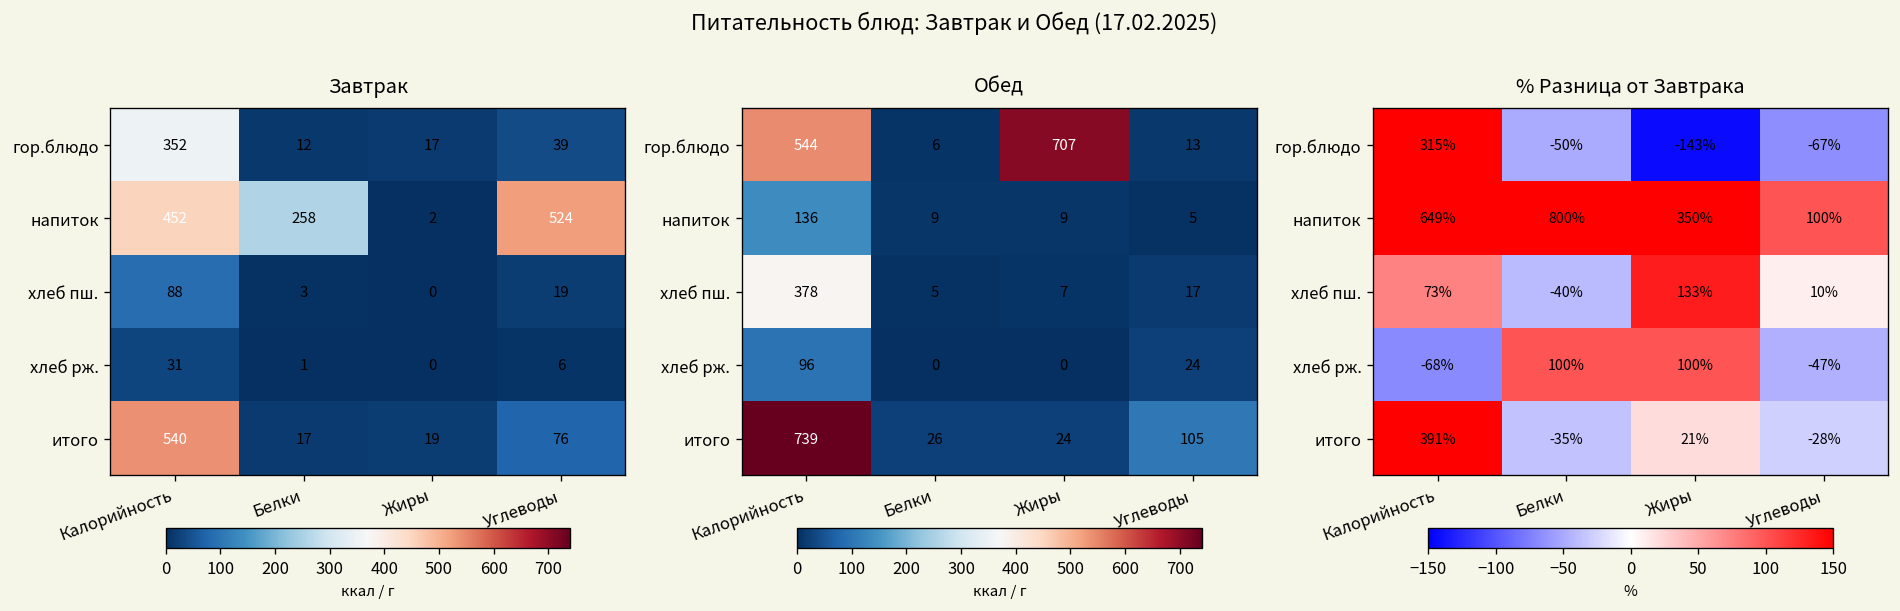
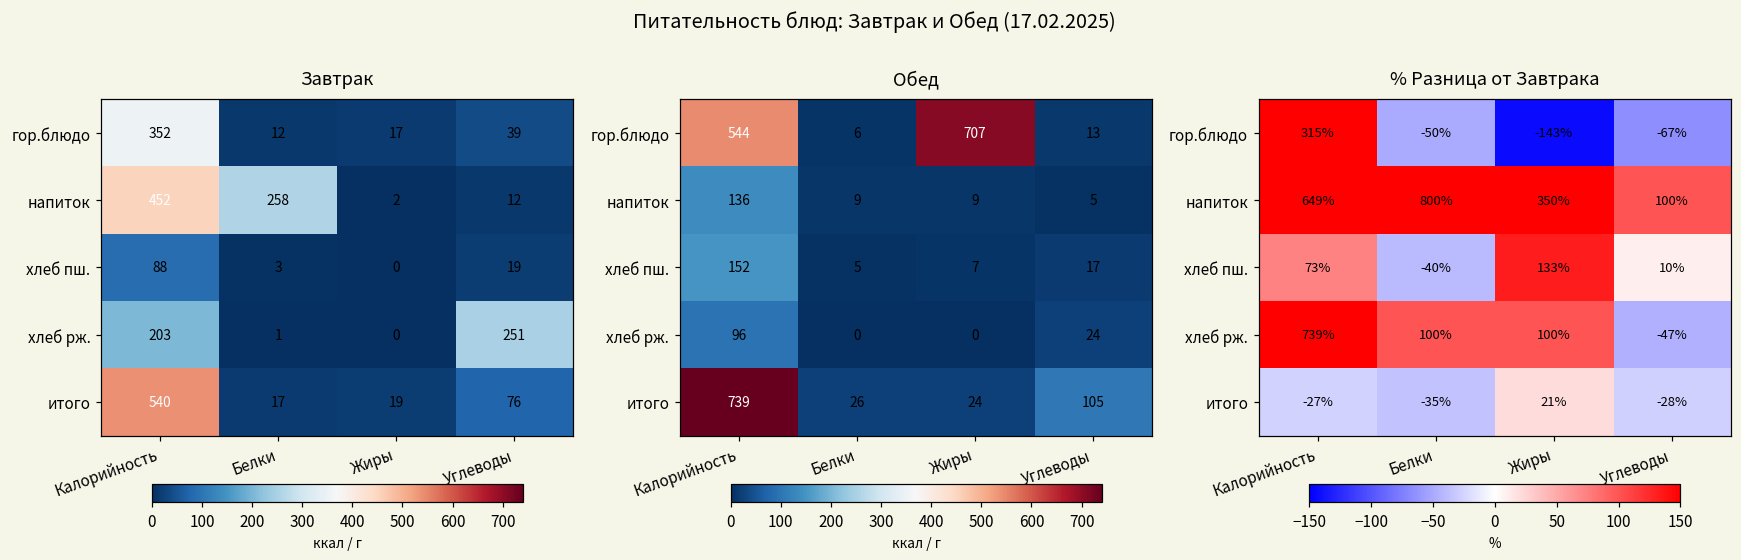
Завтрак, напиток, Углеводы: 524 -> 12
Завтрак, хлеб рж., Калорийность: 31 -> 203
Завтрак, хлеб рж., Углеводы: 6 -> 251
Обед, хлеб пш., Калорийность: 378 -> 152
% Разница от Завтрака, хлеб рж., Калорийность: -68% -> 739%
% Разница от Завтрака, итого, Калорийность: 391% -> -27%
